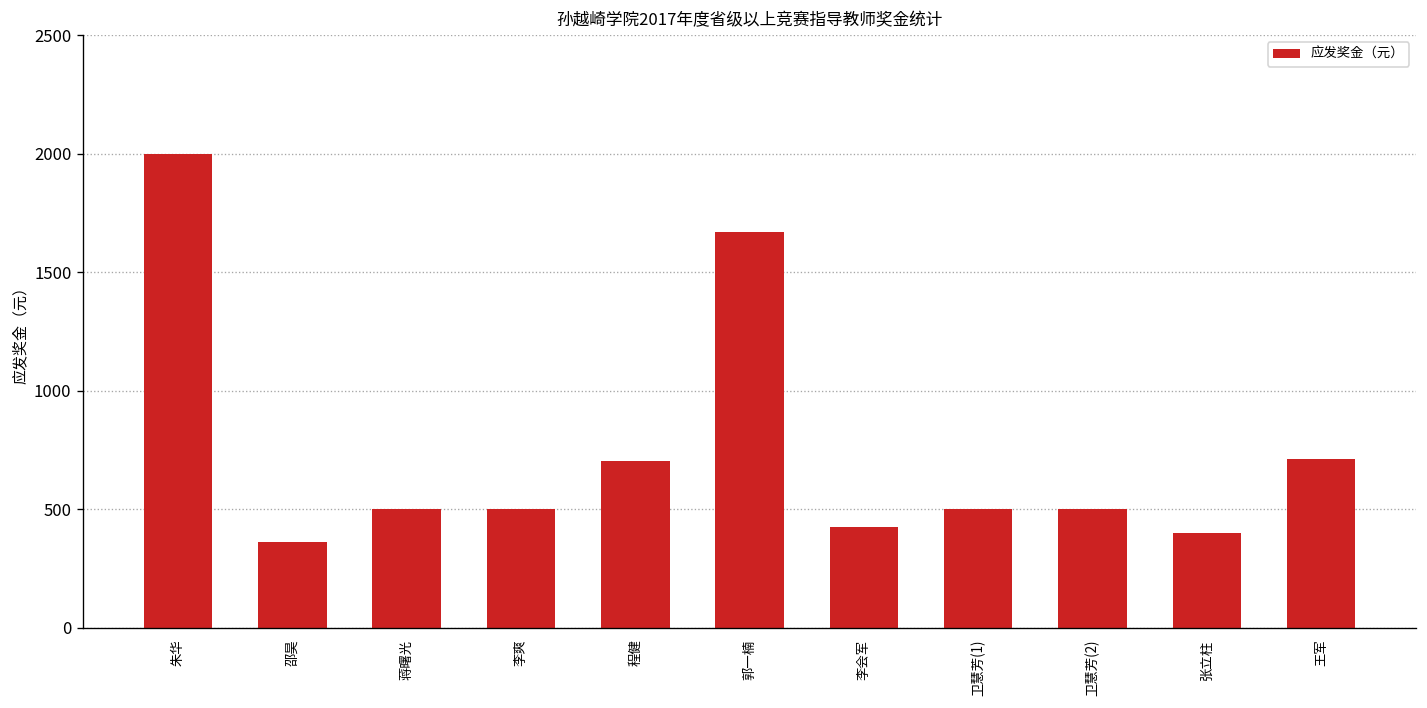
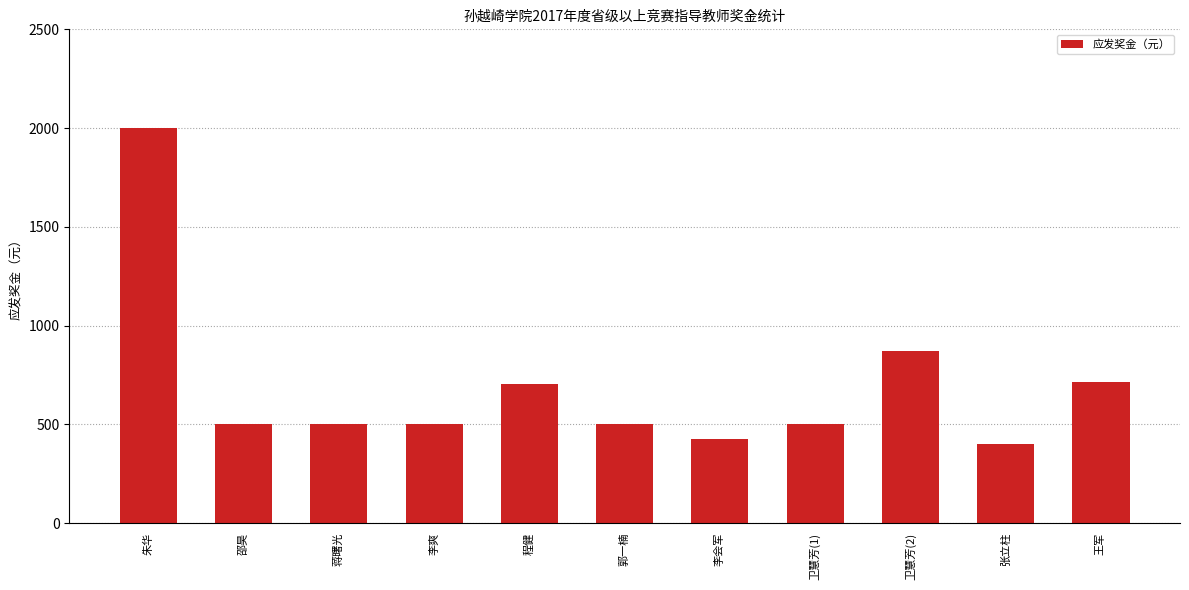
邵昊: 360 -> 500
郭一楠: 1670 -> 500
卫慧芳(2): 500 -> 870
